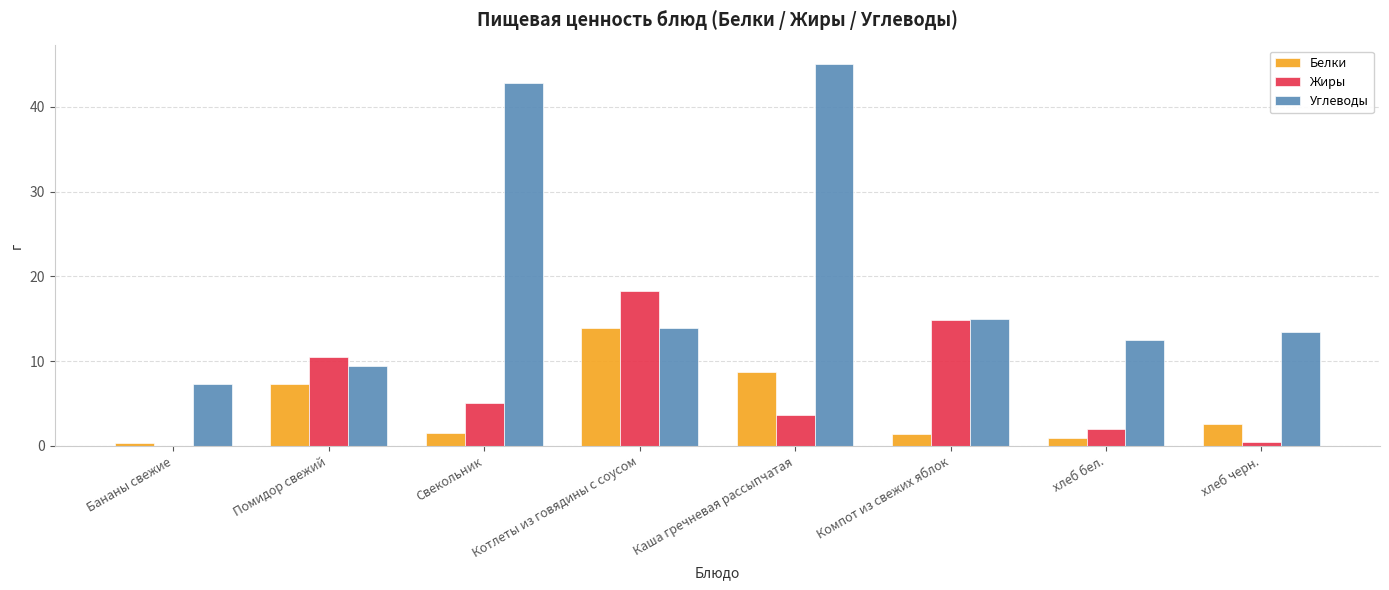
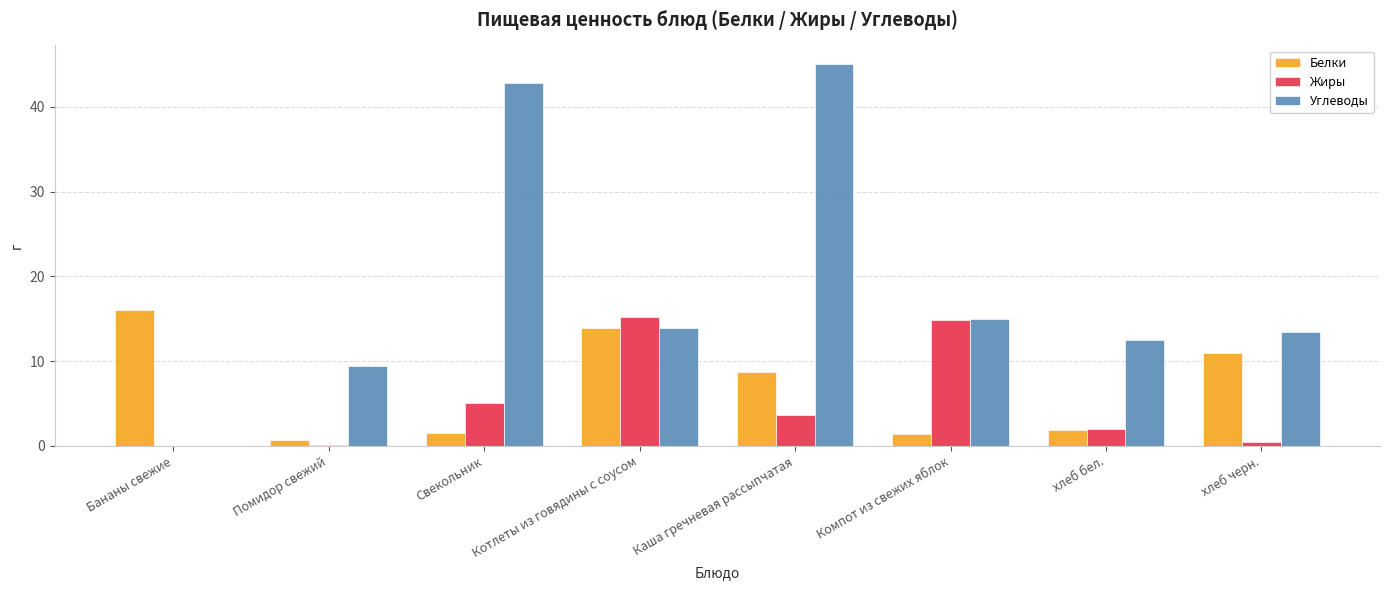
Белки, Бананы свежие: 0 -> 16
Углеводы, Бананы свежие: 7 -> 0
Белки, Помидор свежий: 7 -> 1
Жиры, Помидор свежий: 10 -> 0
Жиры, Котлеты из говядины с соусом: 18 -> 15
Белки, хлеб бел.: 1 -> 2
Белки, хлеб черн.: 3 -> 11
